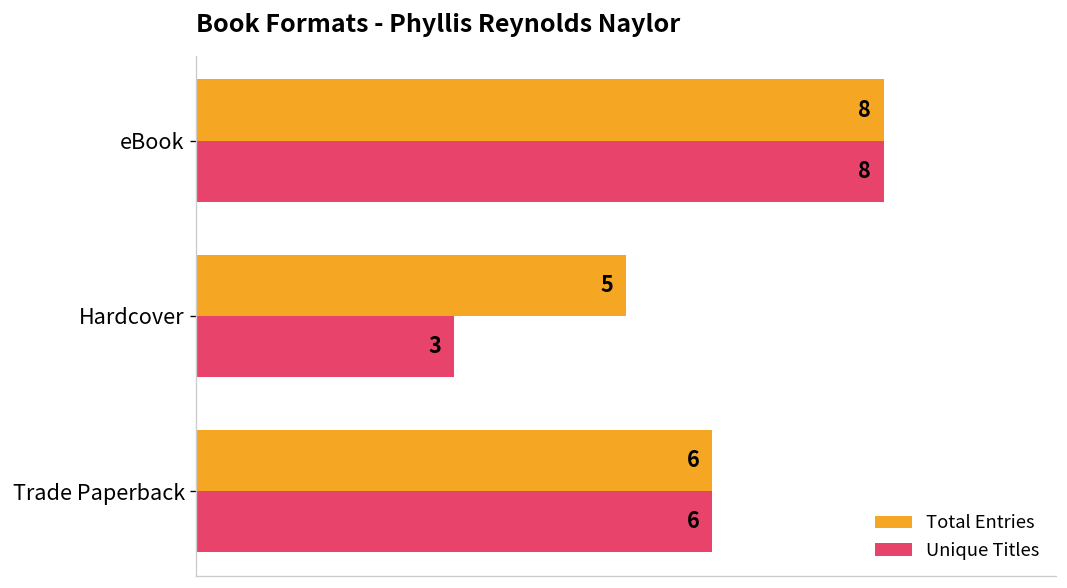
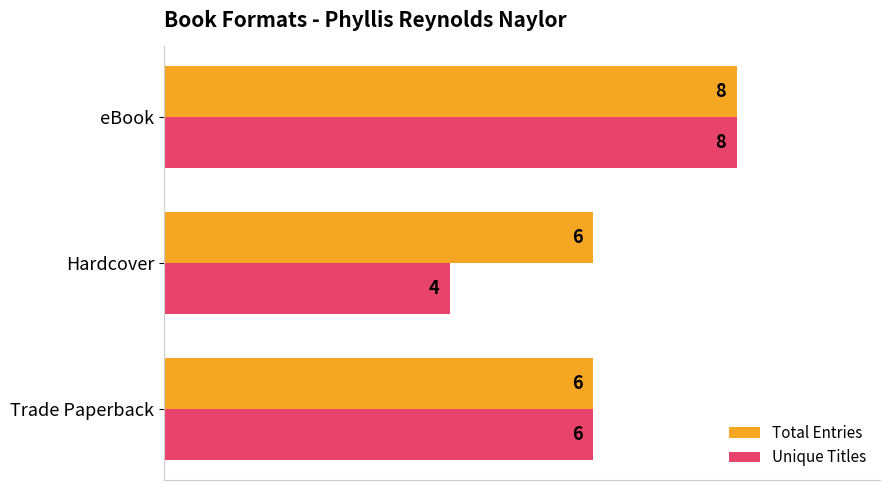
Total Entries, Hardcover: 5 -> 6
Unique Titles, Hardcover: 3 -> 4
